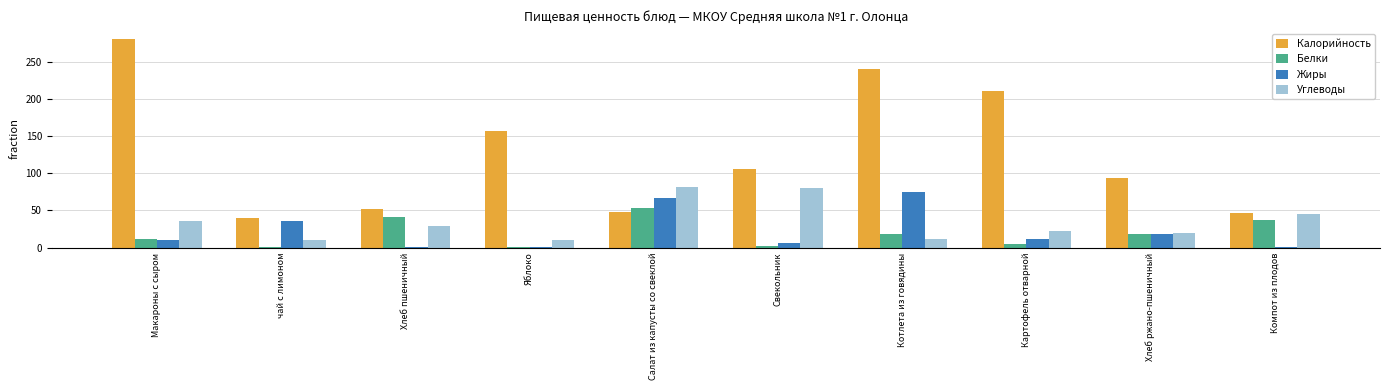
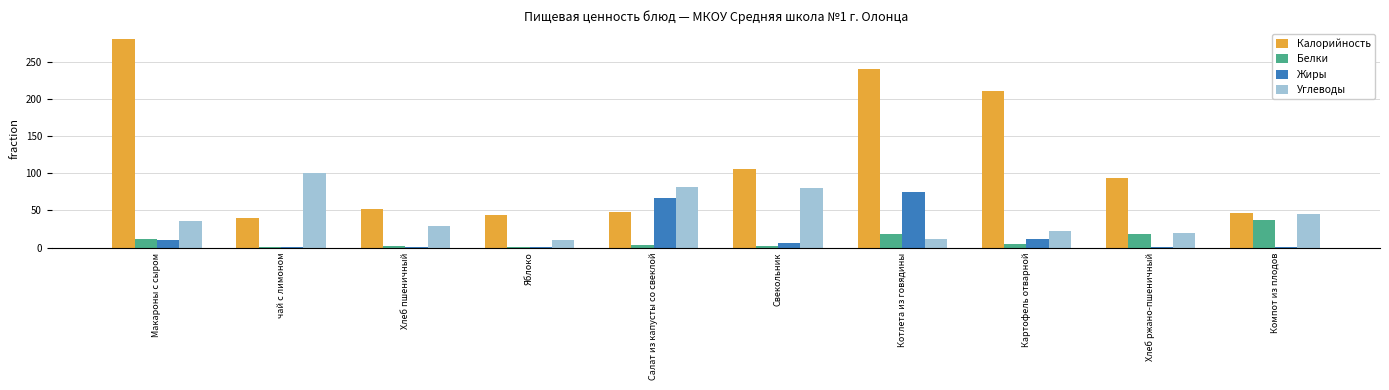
Жиры, чай с лимоном: 40 -> 0
Углеводы, чай с лимоном: 10 -> 100
Белки, Хлеб пшеничный: 40 -> 0
Калорийность, Яблоко: 160 -> 40
Белки, Салат из капусты со свеклой: 50 -> 0
Жиры, Хлеб ржано-пшеничный: 20 -> 0
